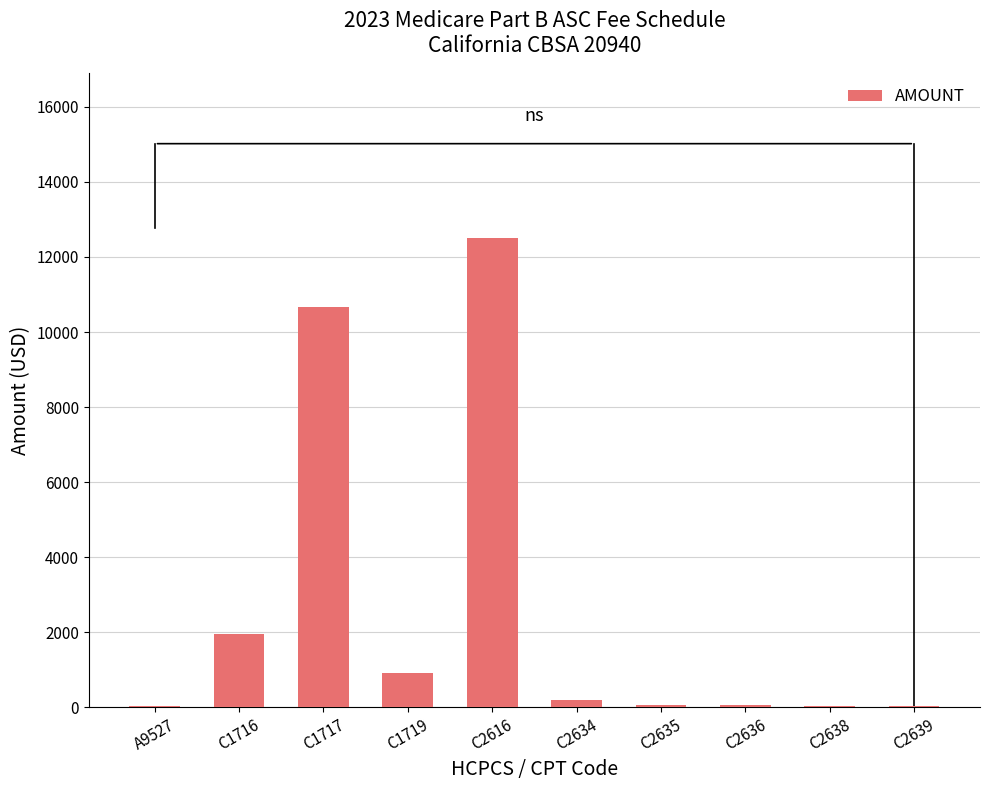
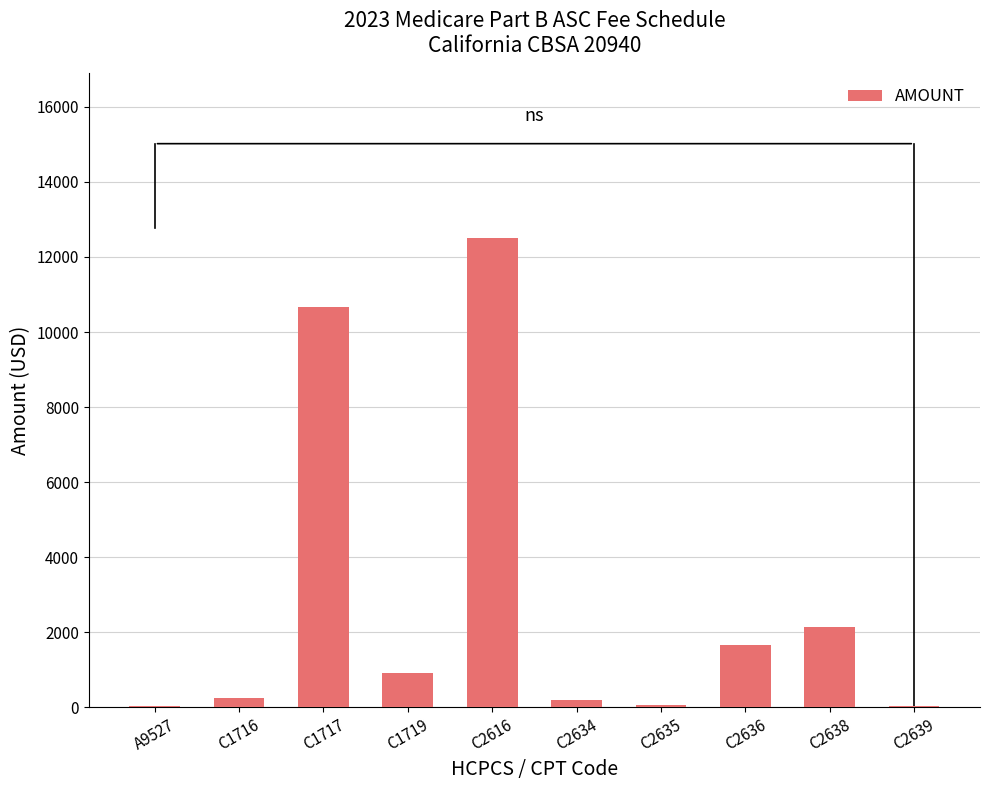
AMOUNT, C1716: 1900 -> 200
AMOUNT, C2636: 100 -> 1700
AMOUNT, C2638: 0 -> 2100
